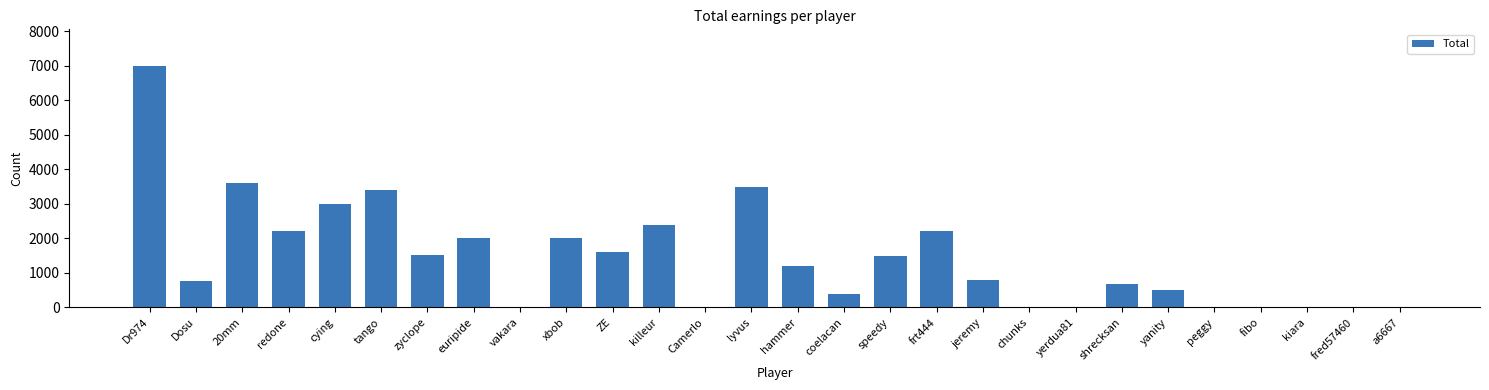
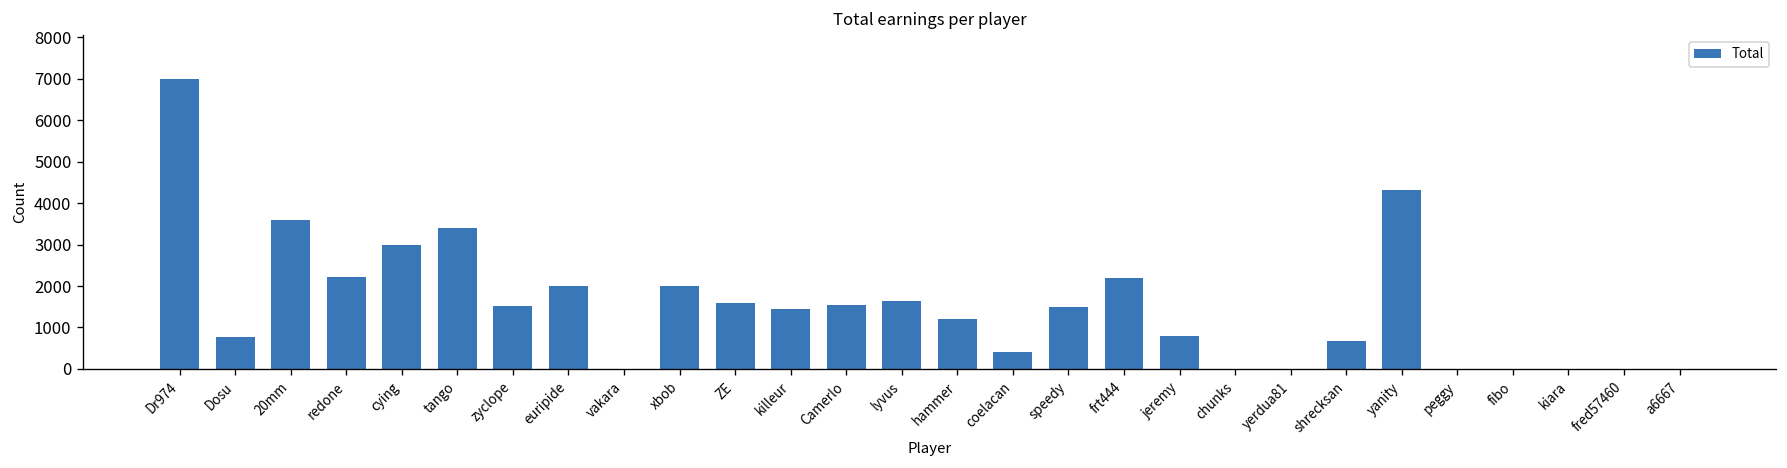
killeur: 2400 -> 1500
Camerlo: 0 -> 1600
lyvus: 3500 -> 1600
yanity: 500 -> 4300
